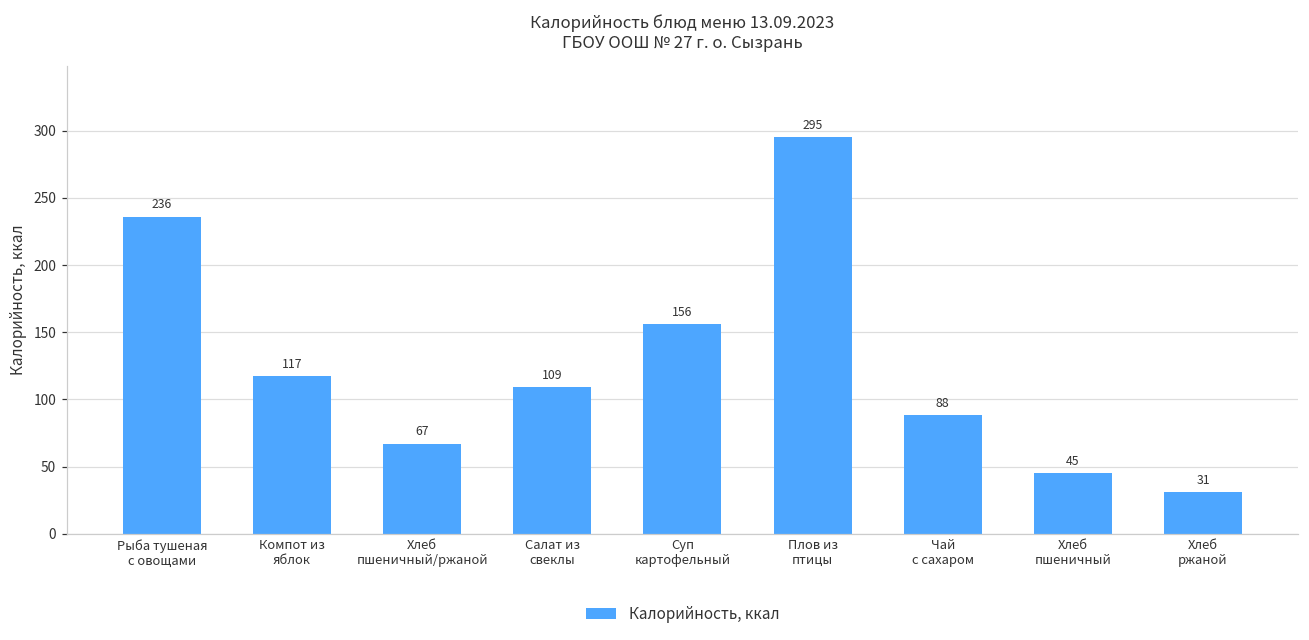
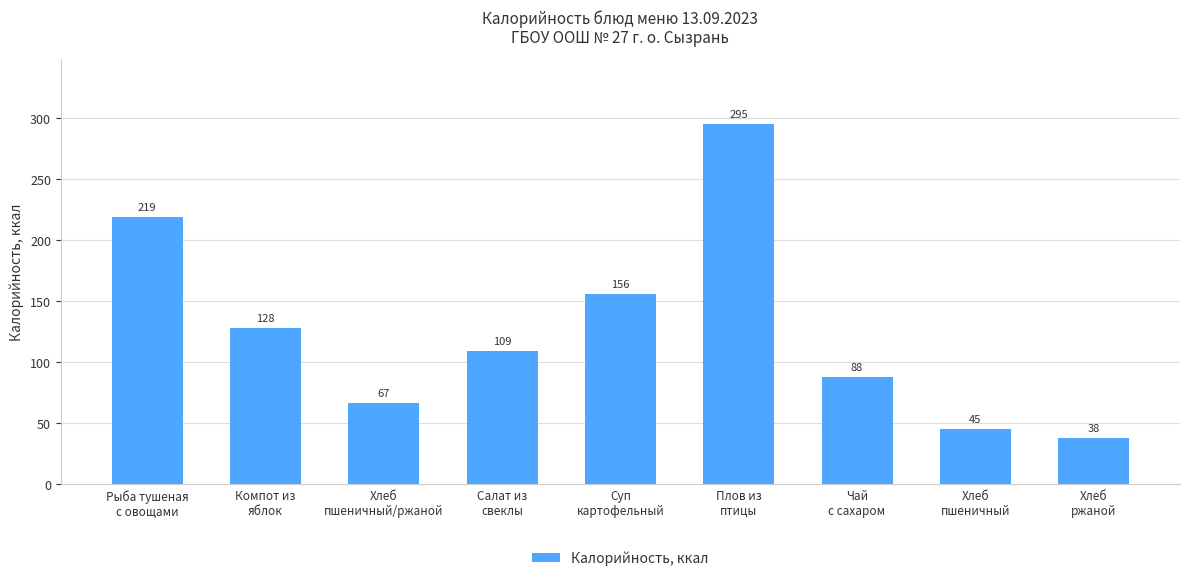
Рыба тушеная с овощами: 236 -> 219
Компот из яблок: 117 -> 128
Хлеб ржаной: 31 -> 38
